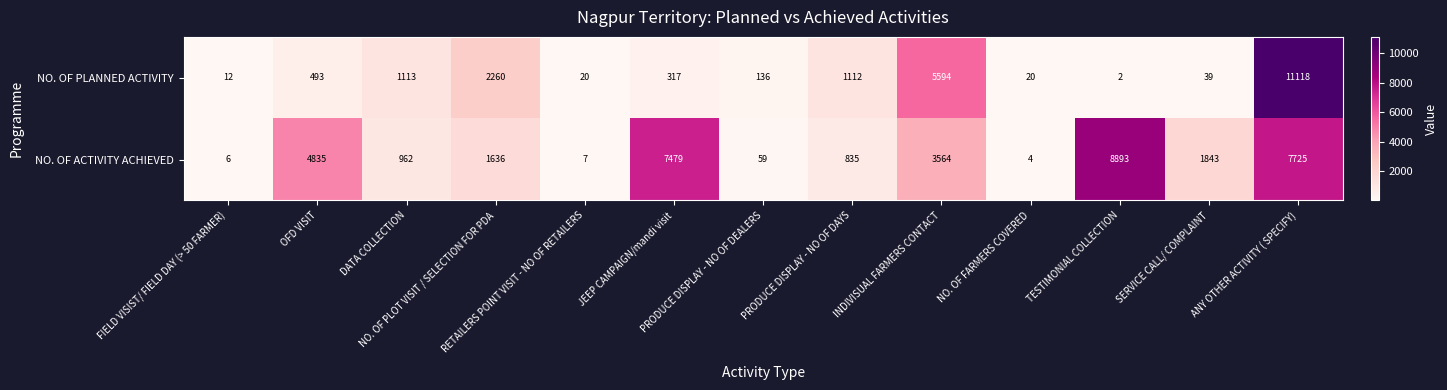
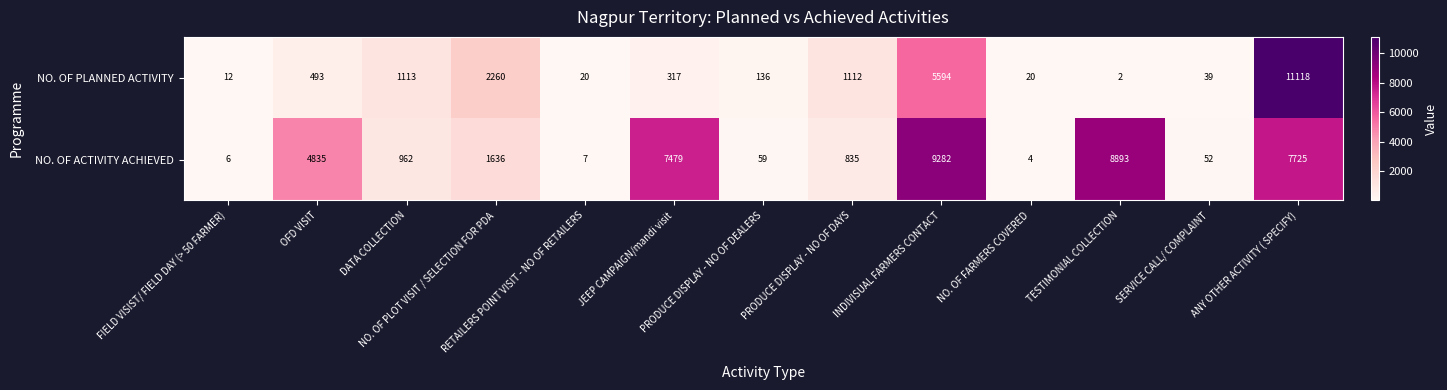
NO. OF ACTIVITY ACHIEVED, INDIVISUAL FARMERS CONTACT: 3564 -> 9282
NO. OF ACTIVITY ACHIEVED, SERVICE CALL/ COMPLAINT: 1843 -> 52
